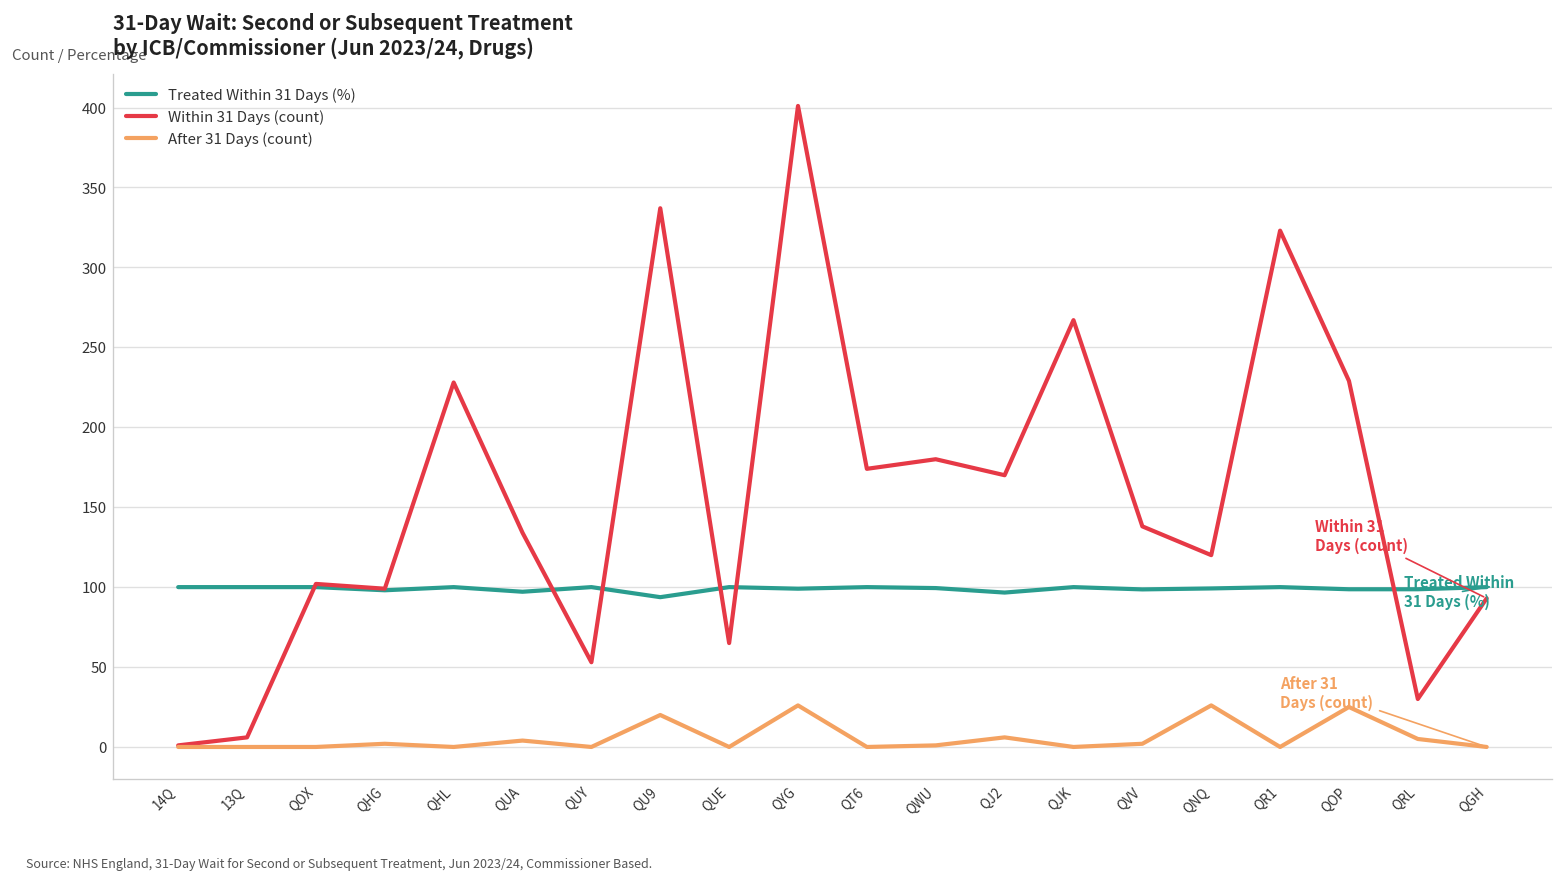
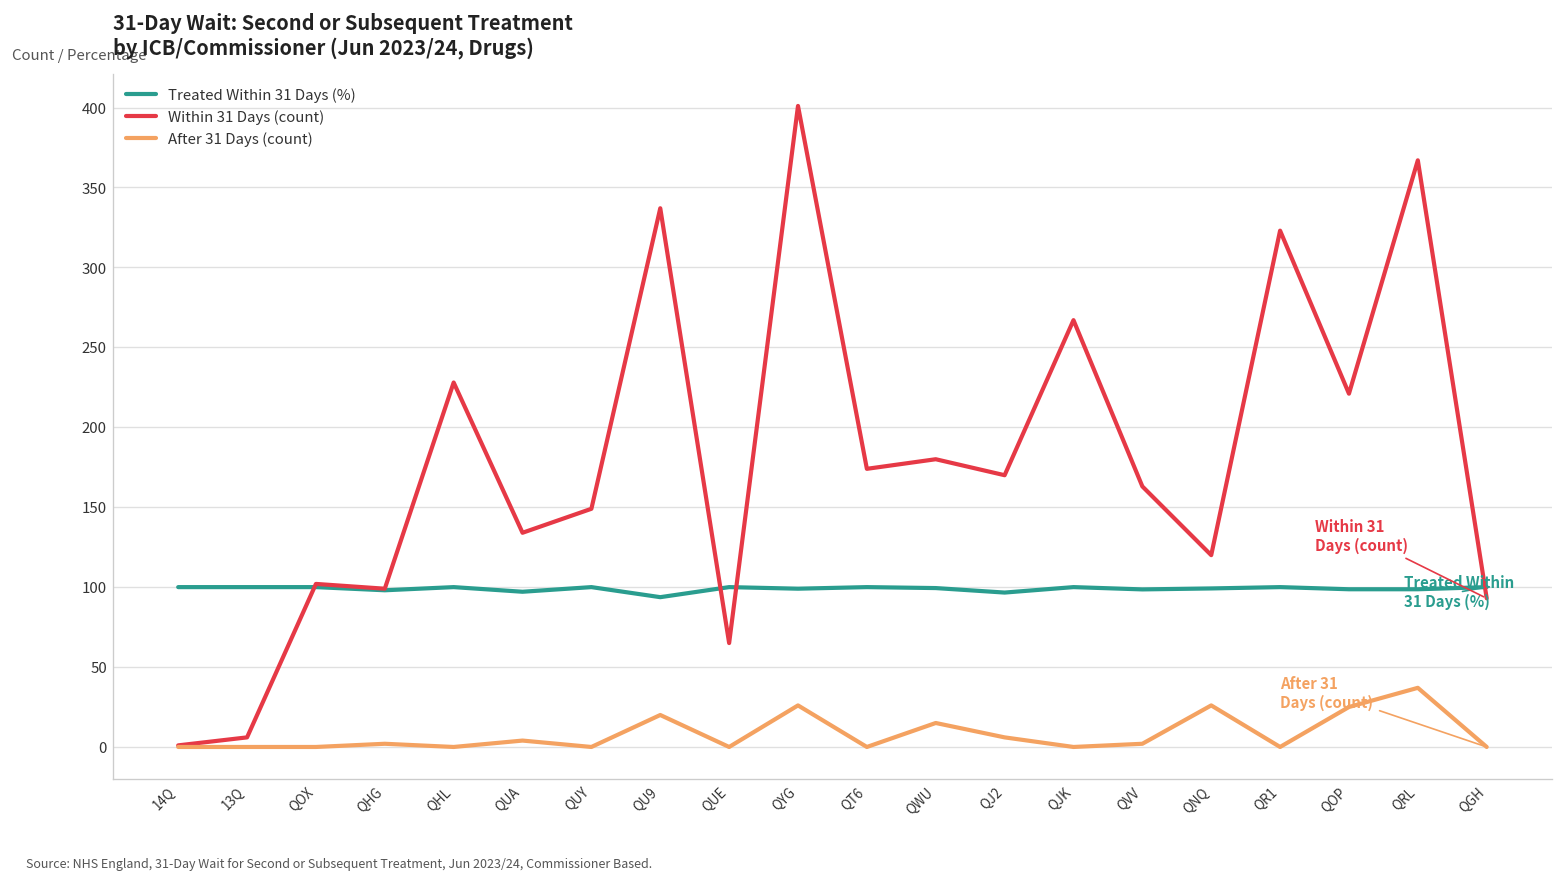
Within 31 Days (count), QUY: 53 -> 149
After 31 Days (count), QWU: 1 -> 15
Within 31 Days (count), QVV: 138 -> 163
Within 31 Days (count), QOP: 229 -> 221
Within 31 Days (count), QRL: 30 -> 367
After 31 Days (count), QRL: 5 -> 37
